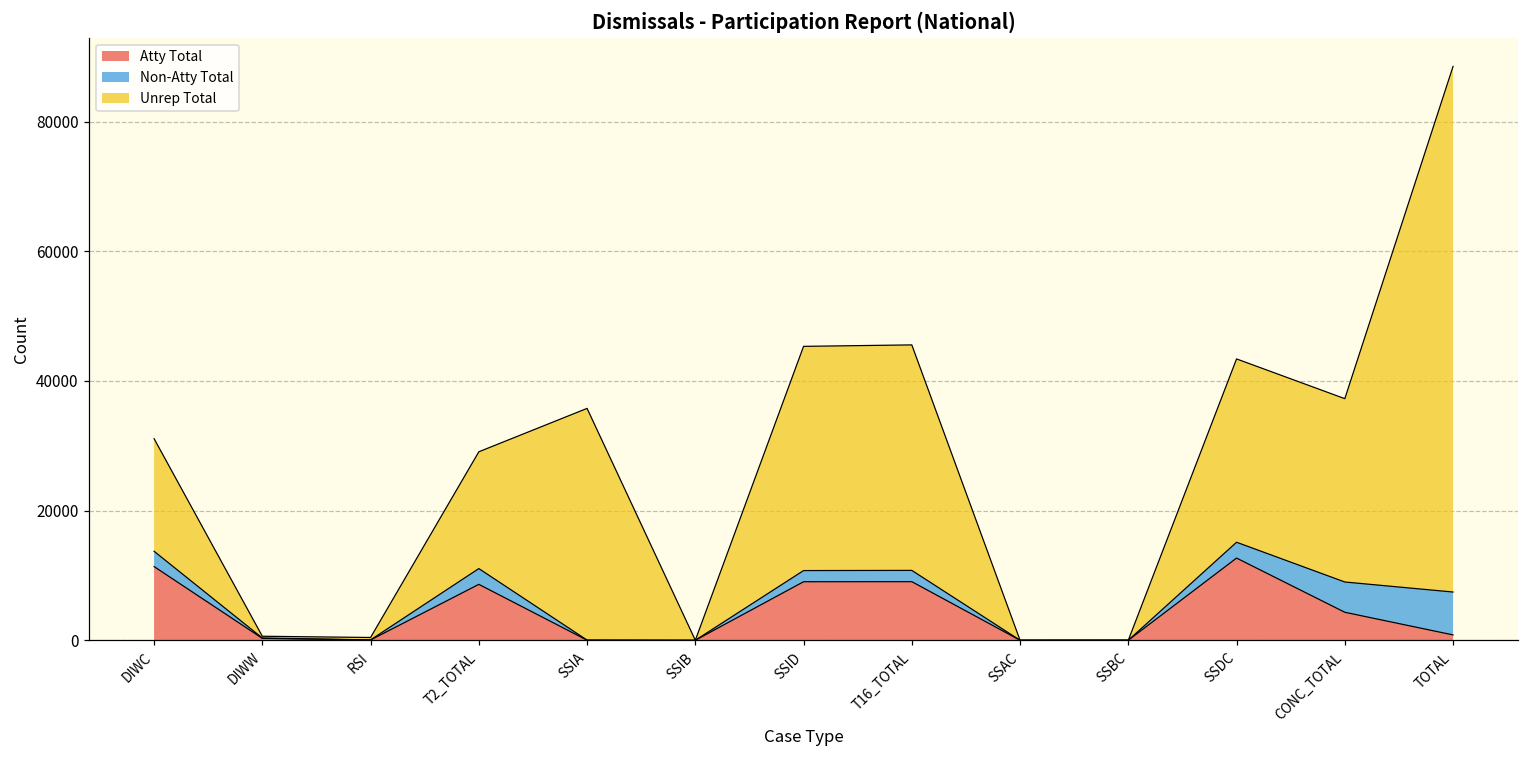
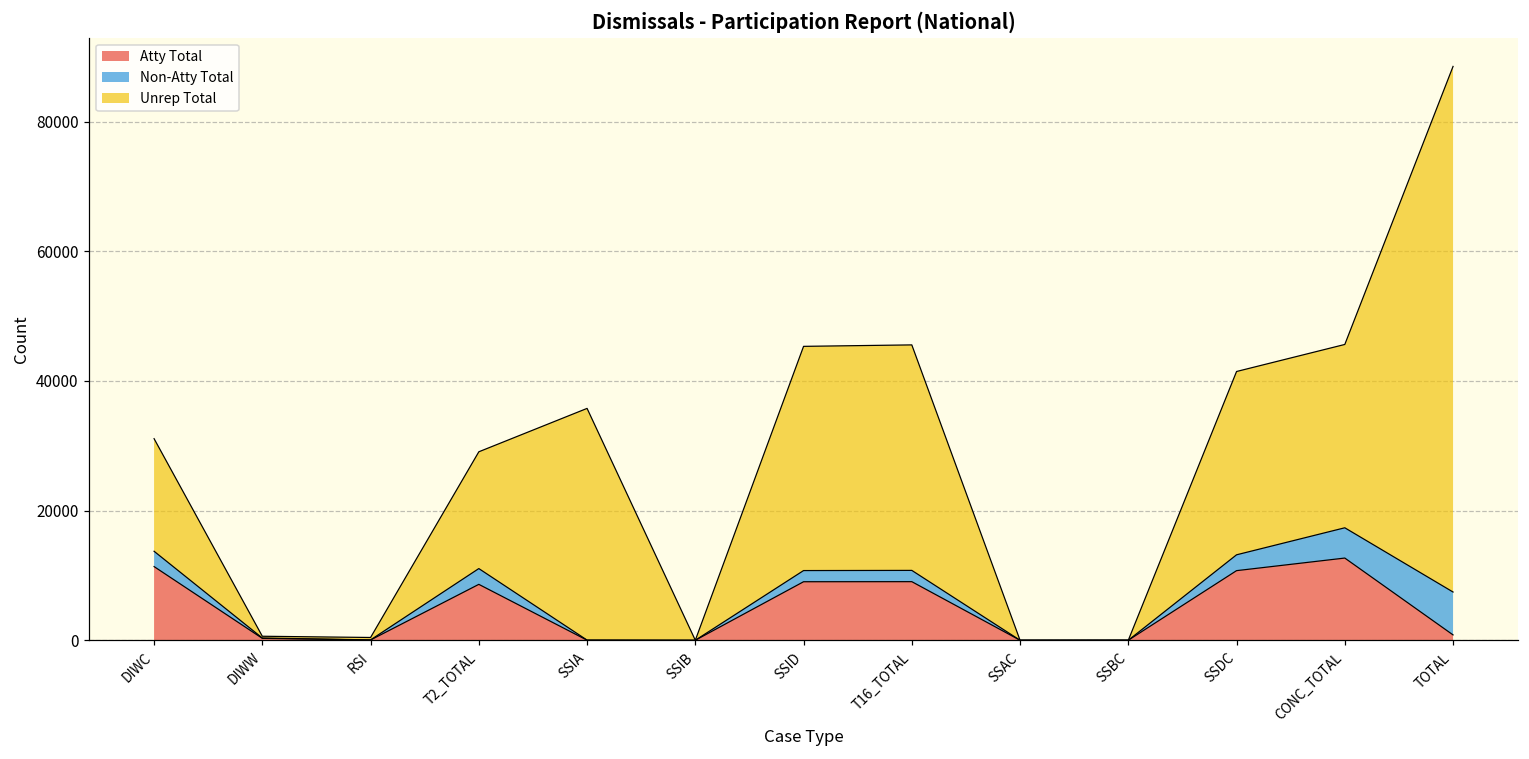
Atty Total, SSDC: 13000 -> 11000
Atty Total, CONC_TOTAL: 4000 -> 13000
